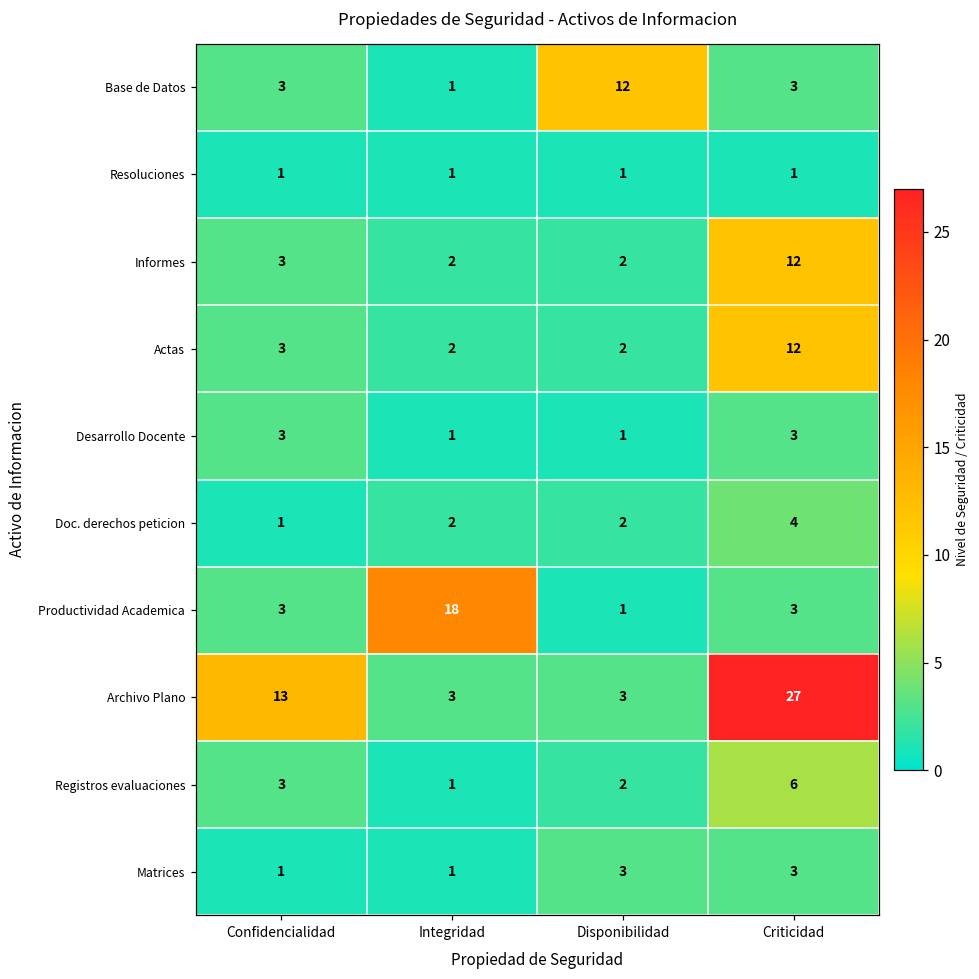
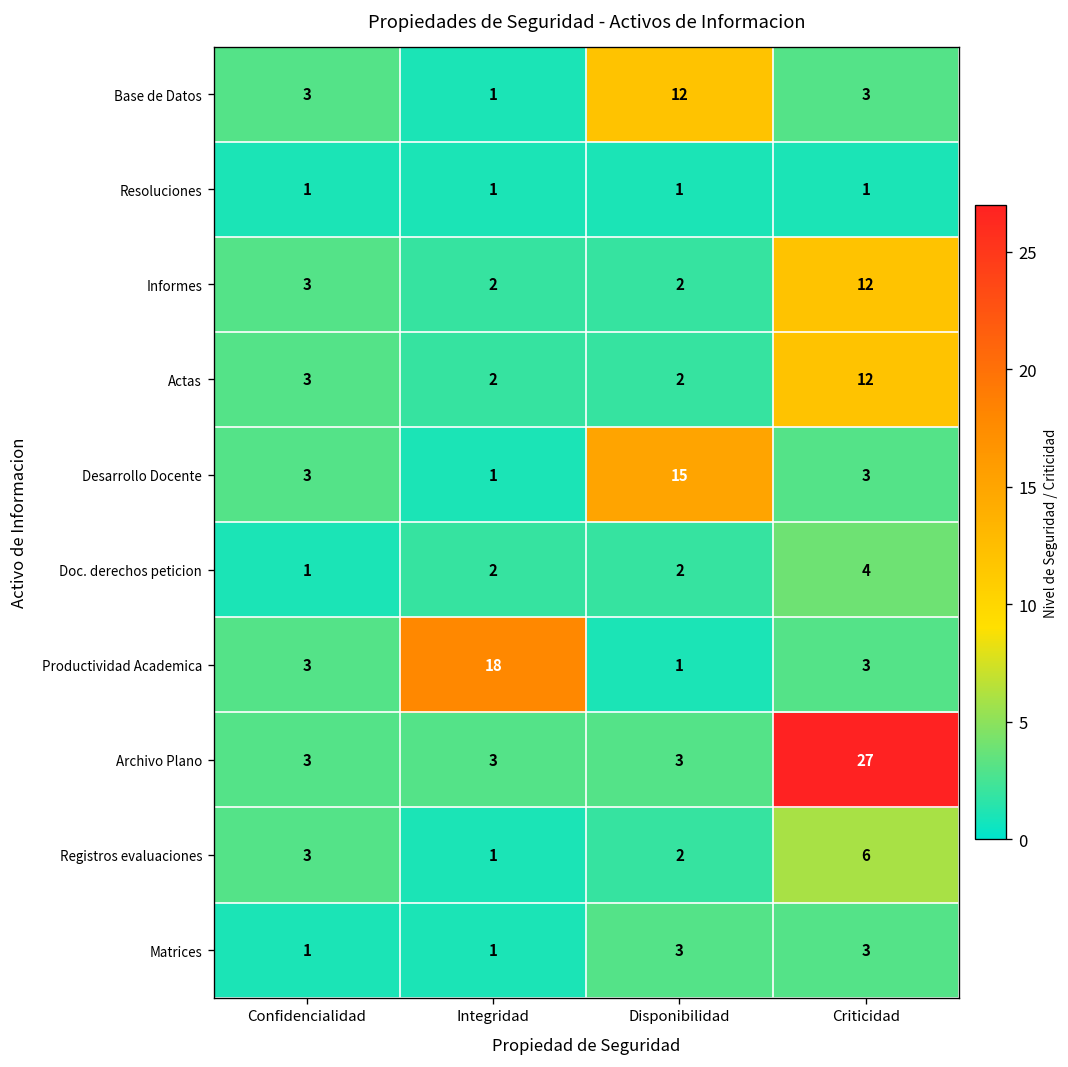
Desarrollo Docente, Disponibilidad: 1 -> 15
Archivo Plano, Confidencialidad: 13 -> 3
